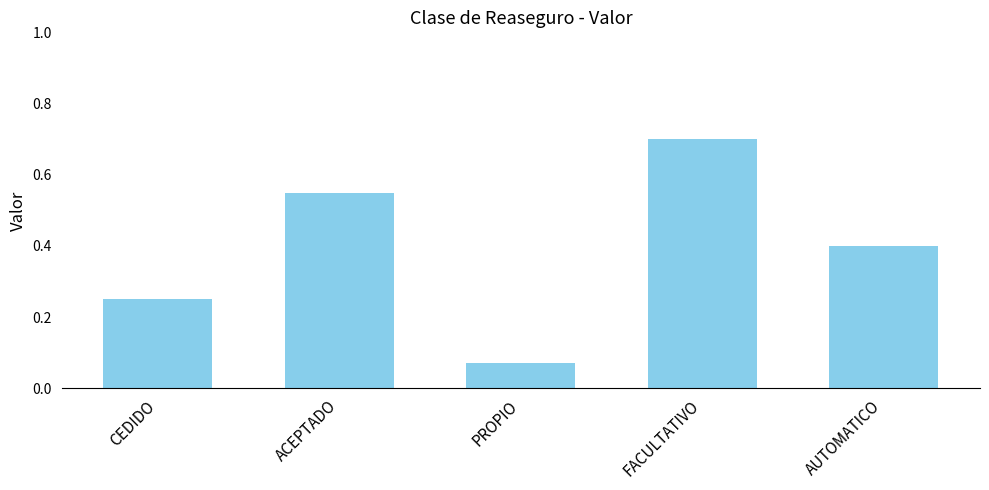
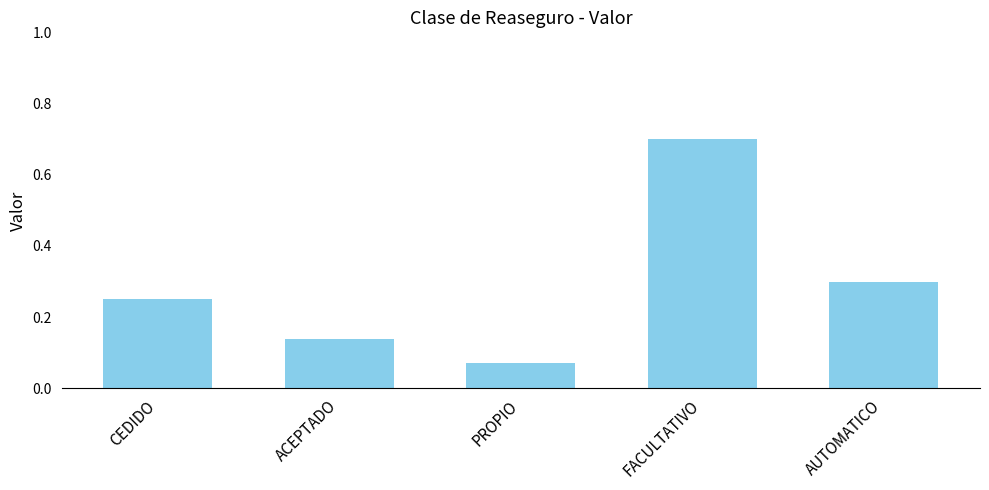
ACEPTADO: 0.55 -> 0.14
AUTOMATICO: 0.4 -> 0.3
